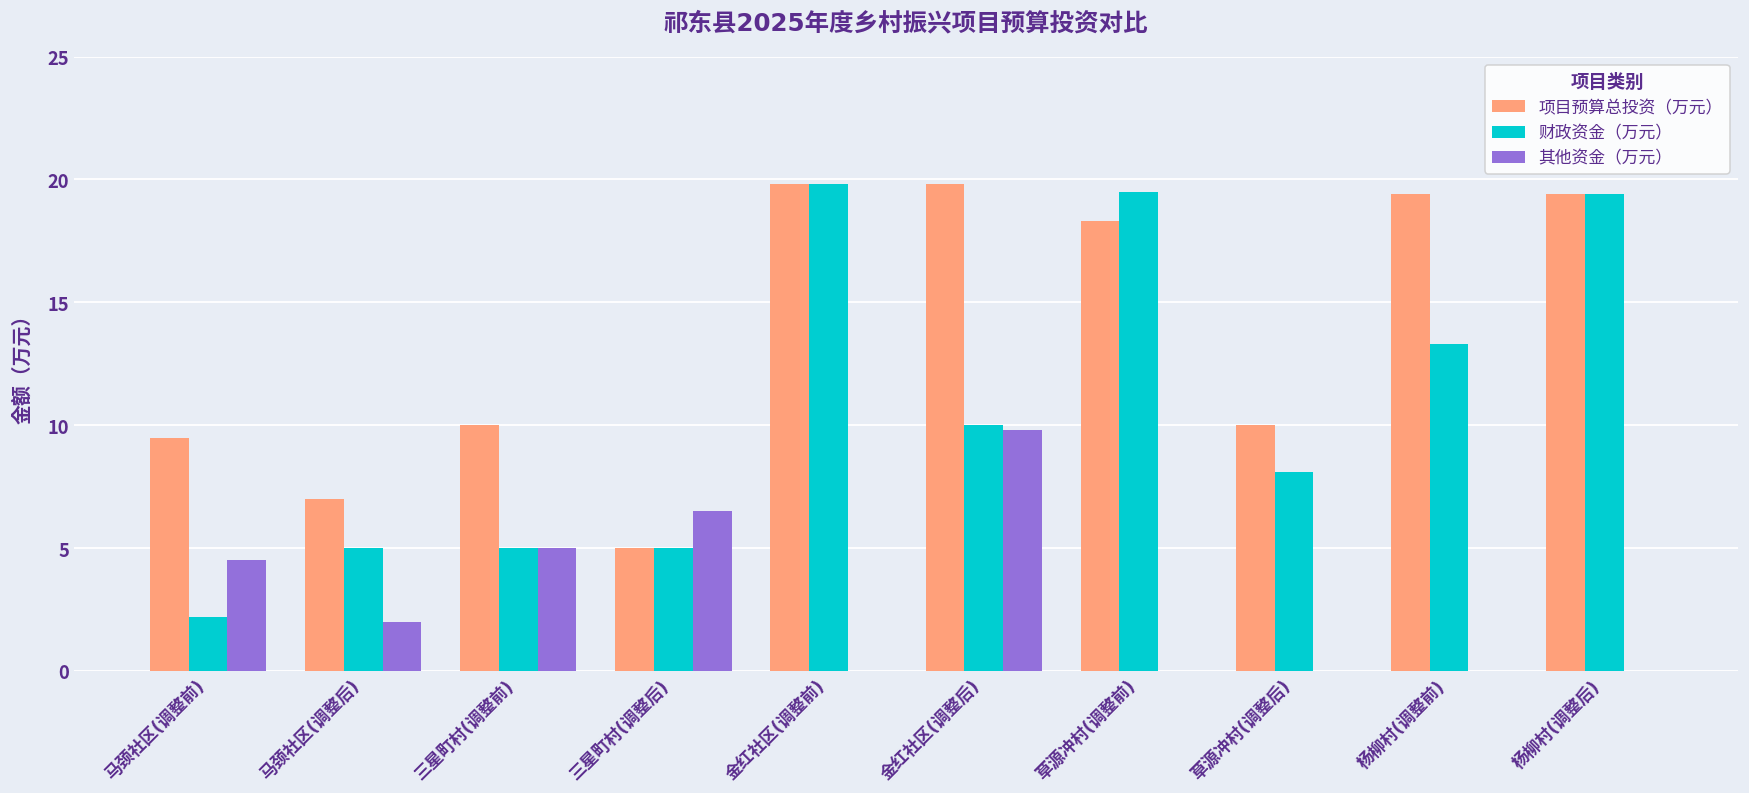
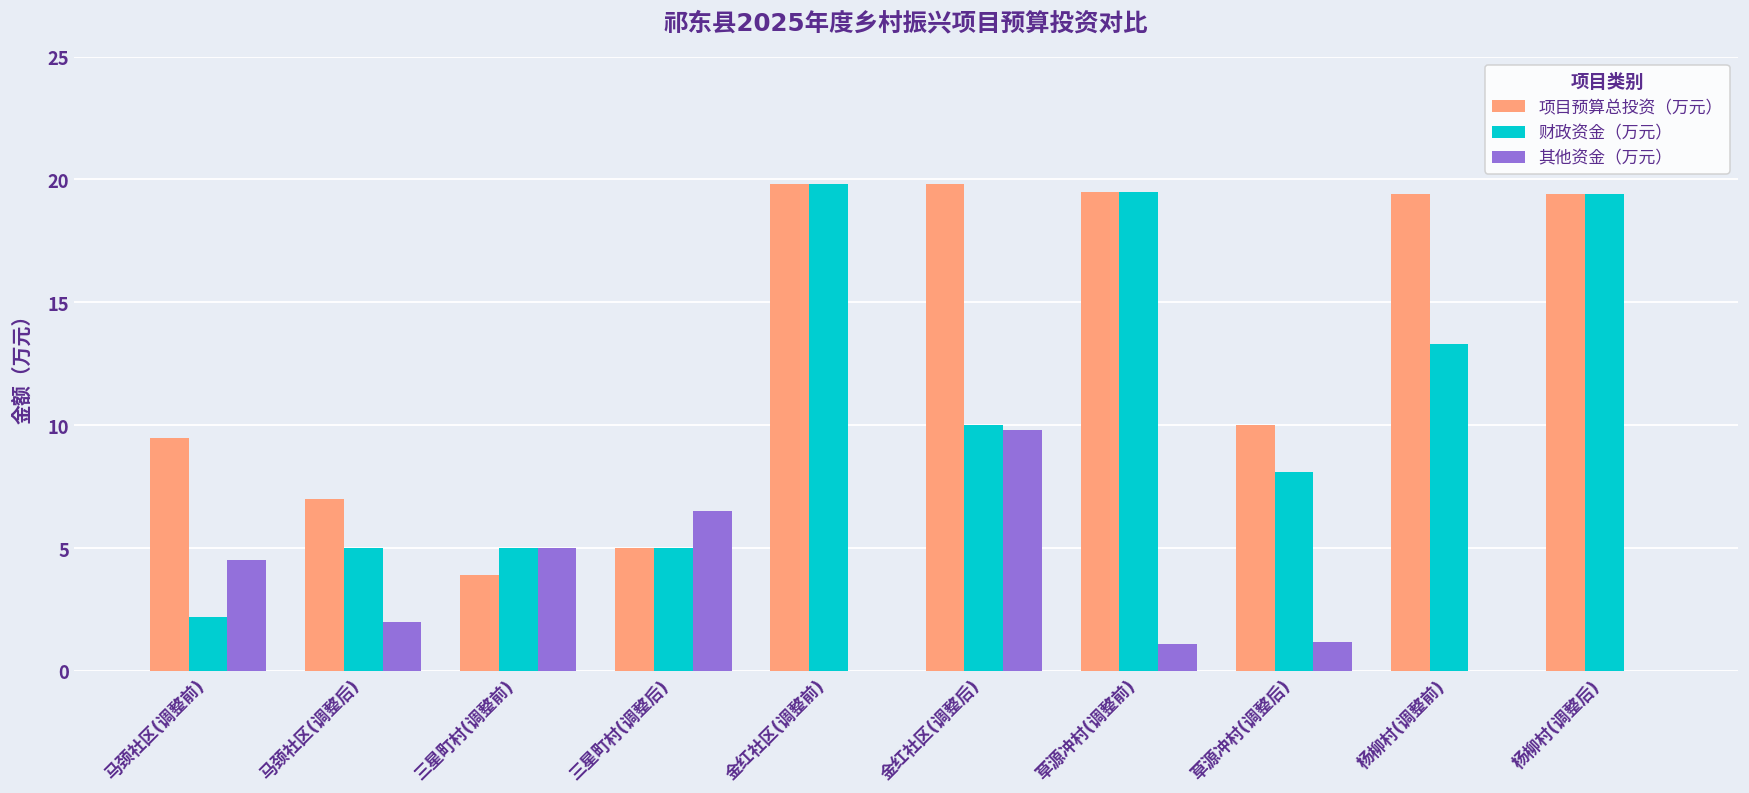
项目预算总投资（万元）, 三星町村(调整前): 10.0 -> 3.9
项目预算总投资（万元）, 草源冲村(调整前): 18.3 -> 19.5
其他资金（万元）, 草源冲村(调整前): 0.0 -> 1.1
其他资金（万元）, 草源冲村(调整后): 0.0 -> 1.2
